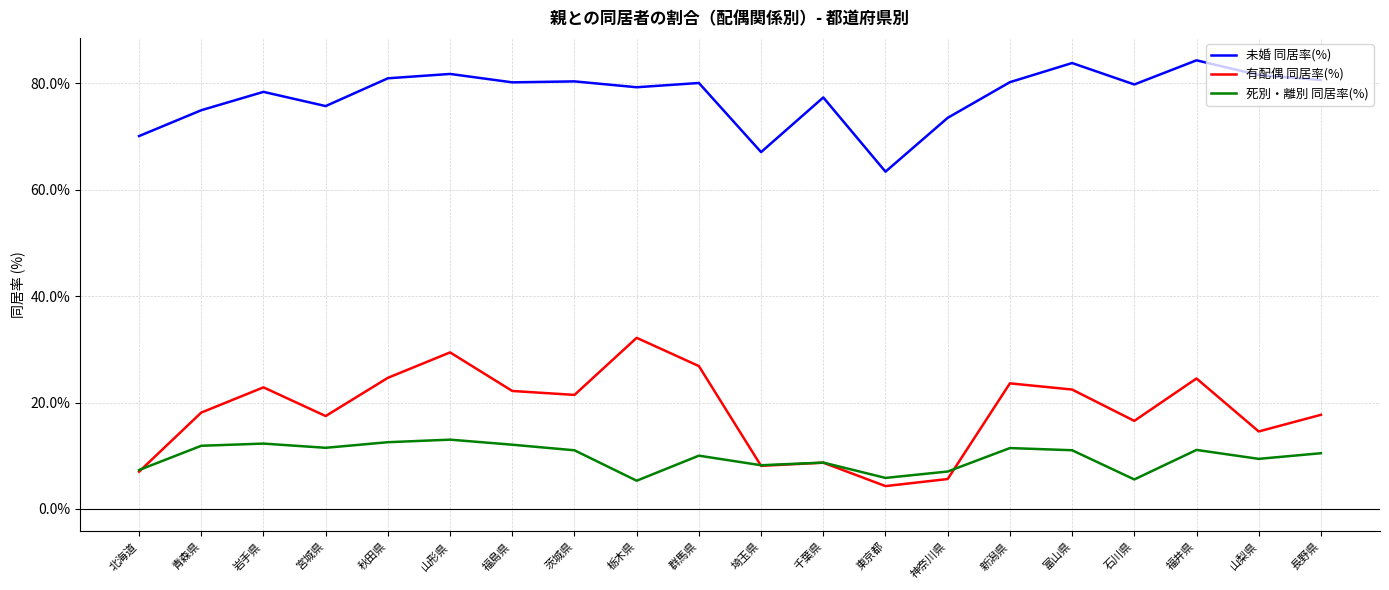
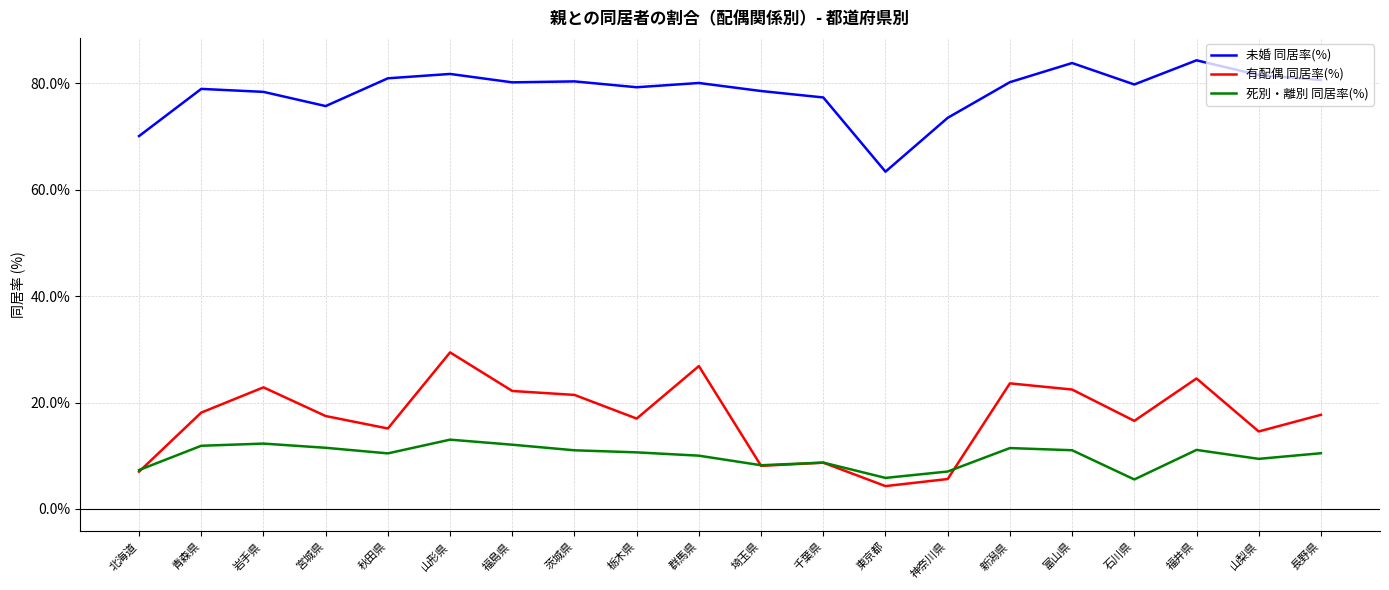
未婚 同居率(%), 青森県: 75% -> 79%
有配偶 同居率(%), 秋田県: 25% -> 15%
死別・離別 同居率(%), 秋田県: 13% -> 10%
有配偶 同居率(%), 栃木県: 32% -> 17%
死別・離別 同居率(%), 栃木県: 5% -> 11%
未婚 同居率(%), 埼玉県: 67% -> 79%
